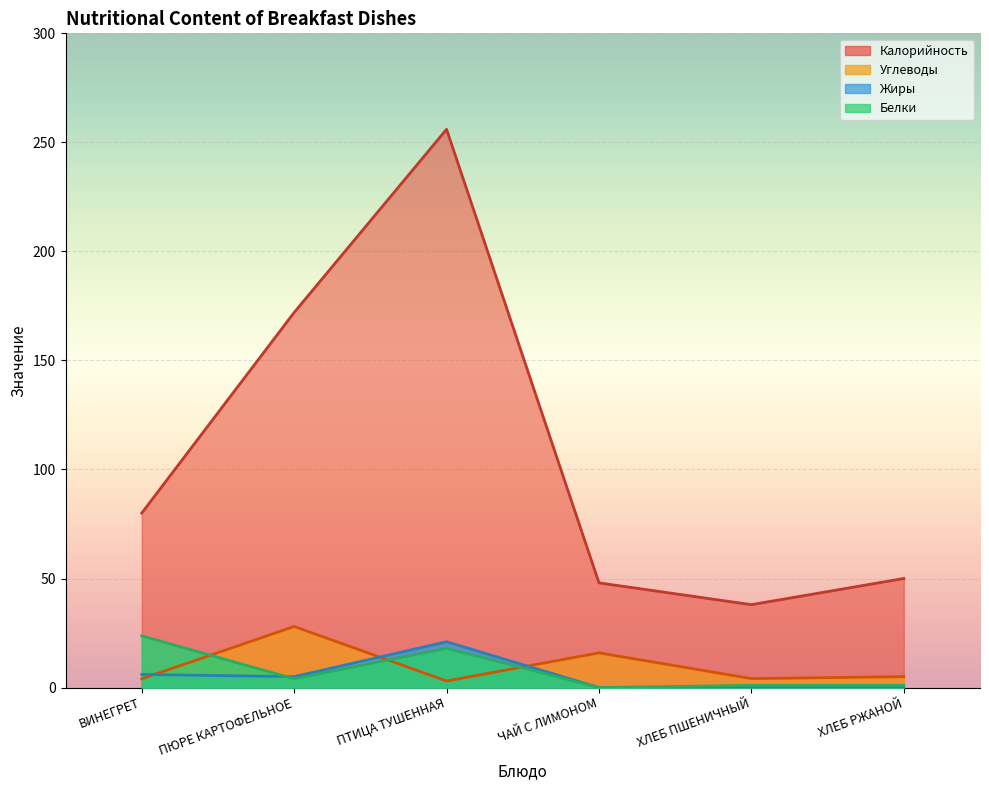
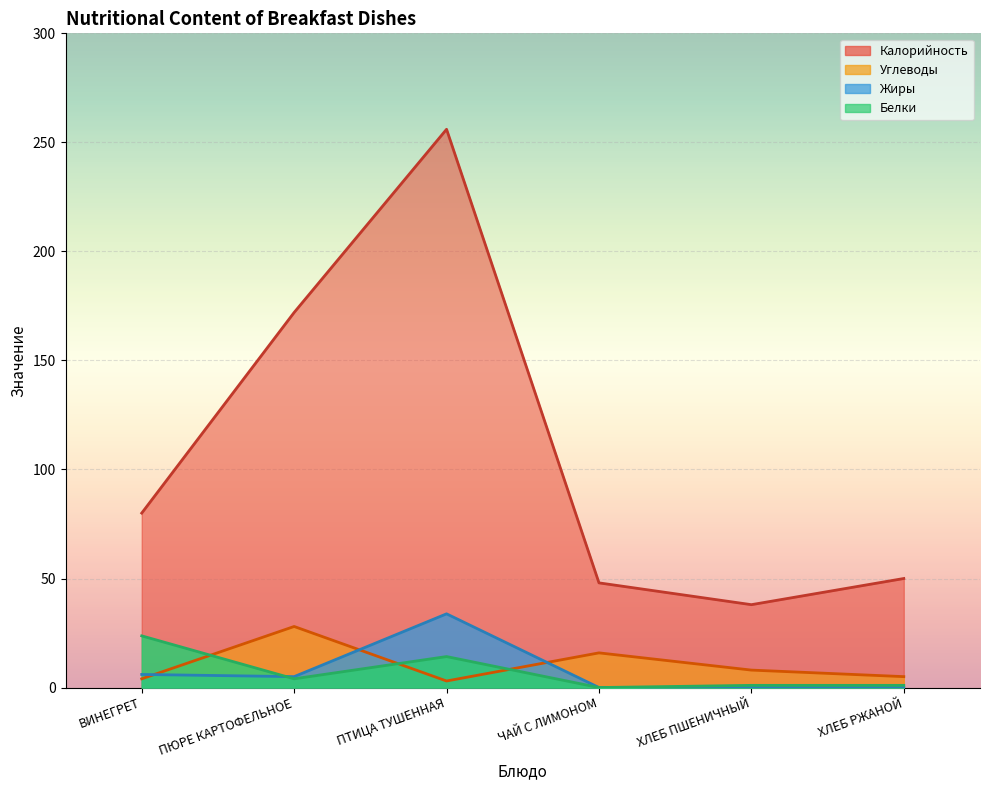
Жиры, ПТИЦА ТУШЕННАЯ: 21 -> 34
Белки, ПТИЦА ТУШЕННАЯ: 18 -> 14
Углеводы, ХЛЕБ ПШЕНИЧНЫЙ: 4 -> 8
